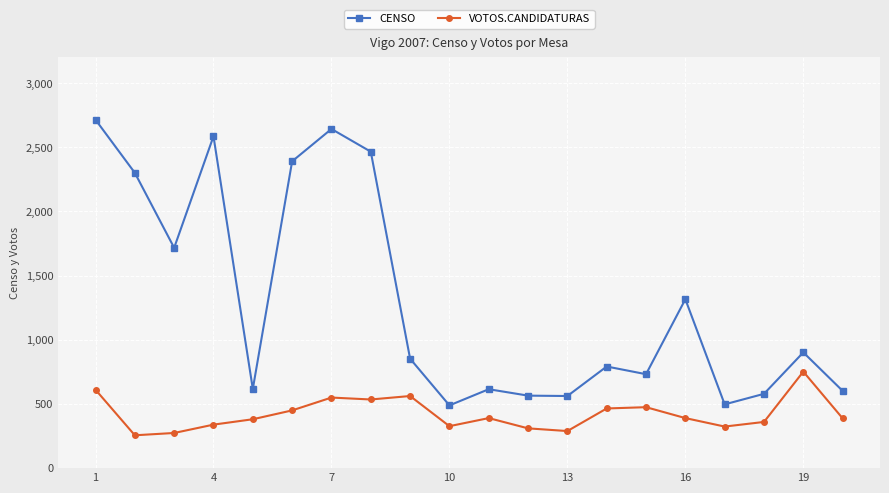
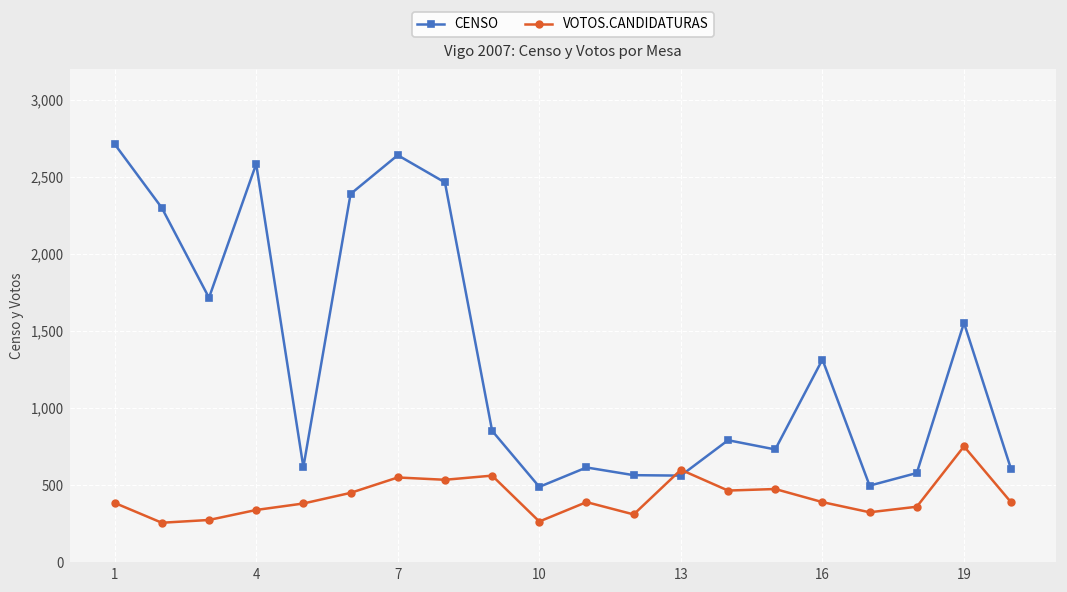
VOTOS.CANDIDATURAS, 1: 610 -> 390
VOTOS.CANDIDATURAS, 10: 330 -> 260
VOTOS.CANDIDATURAS, 13: 290 -> 600
CENSO, 19: 900 -> 1,550
